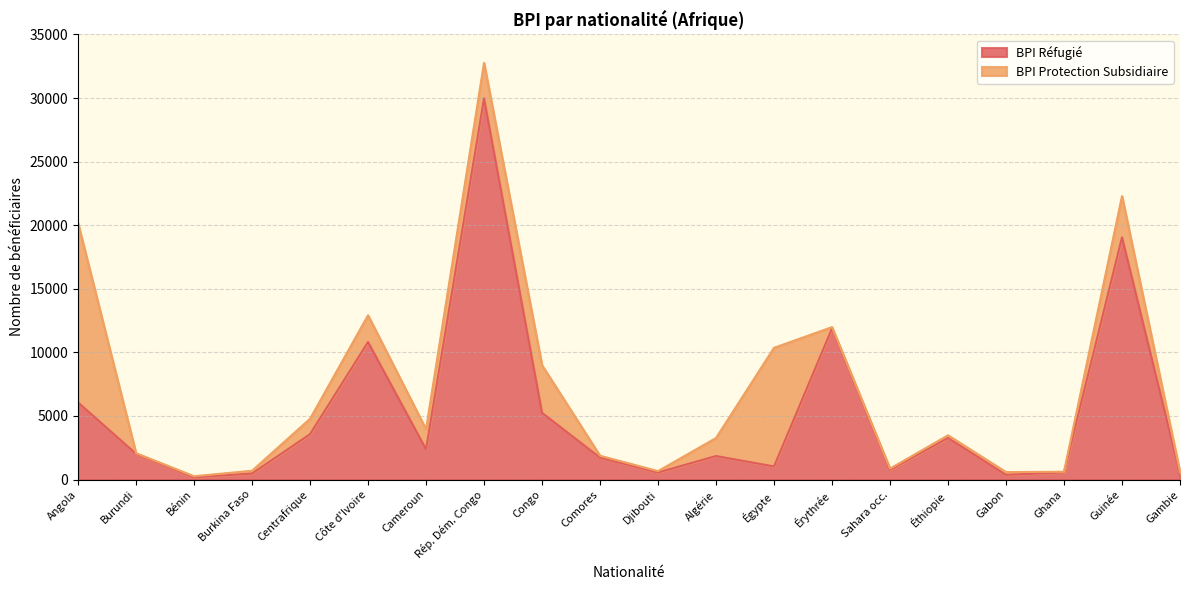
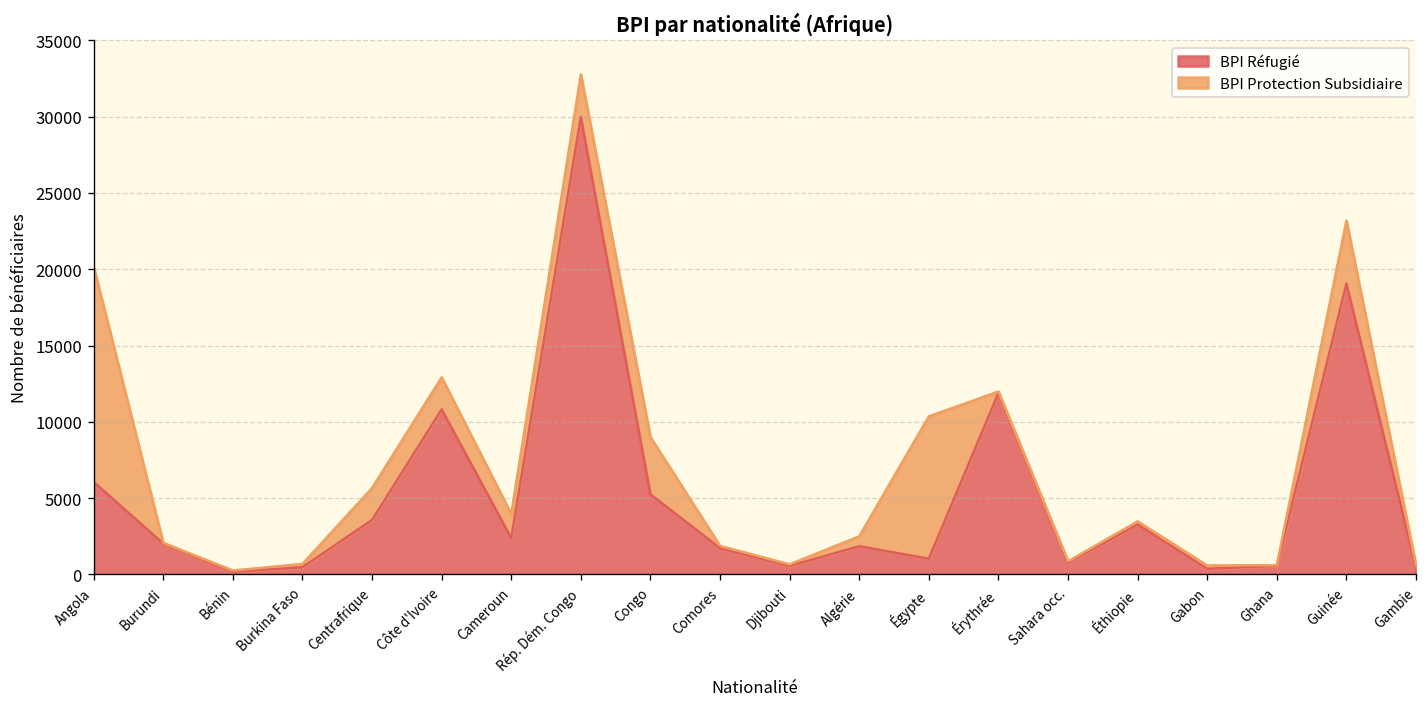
BPI Protection Subsidiaire, Centrafrique: 1200 -> 2100
BPI Protection Subsidiaire, Algérie: 1400 -> 600
BPI Protection Subsidiaire, Guinée: 3200 -> 4100
